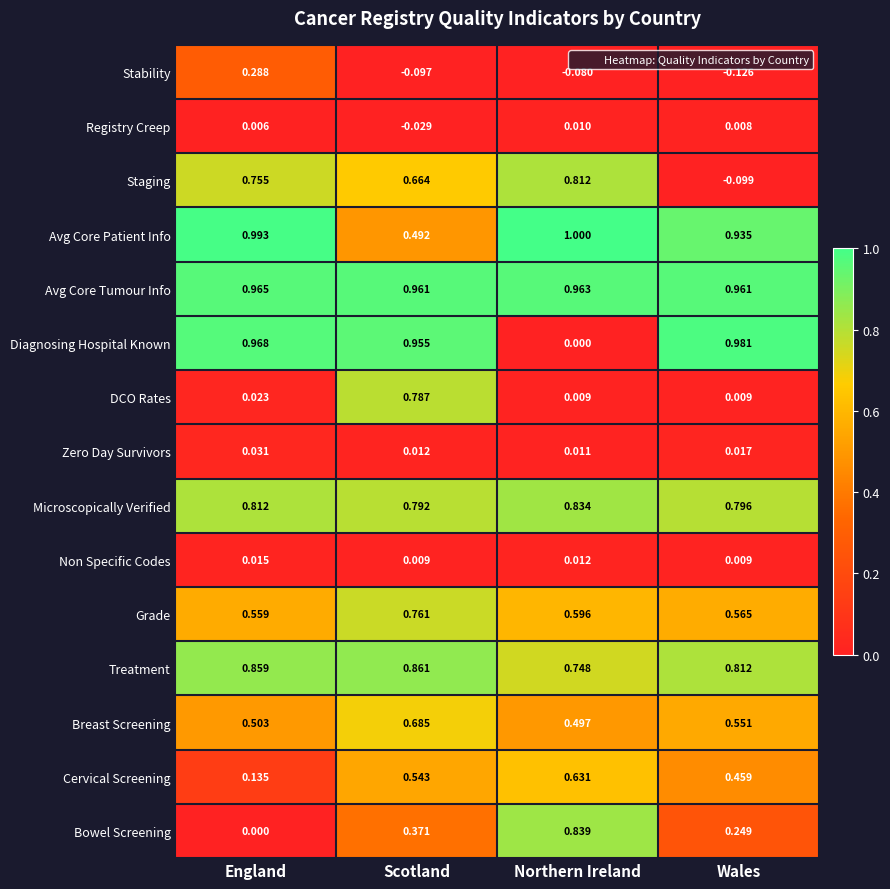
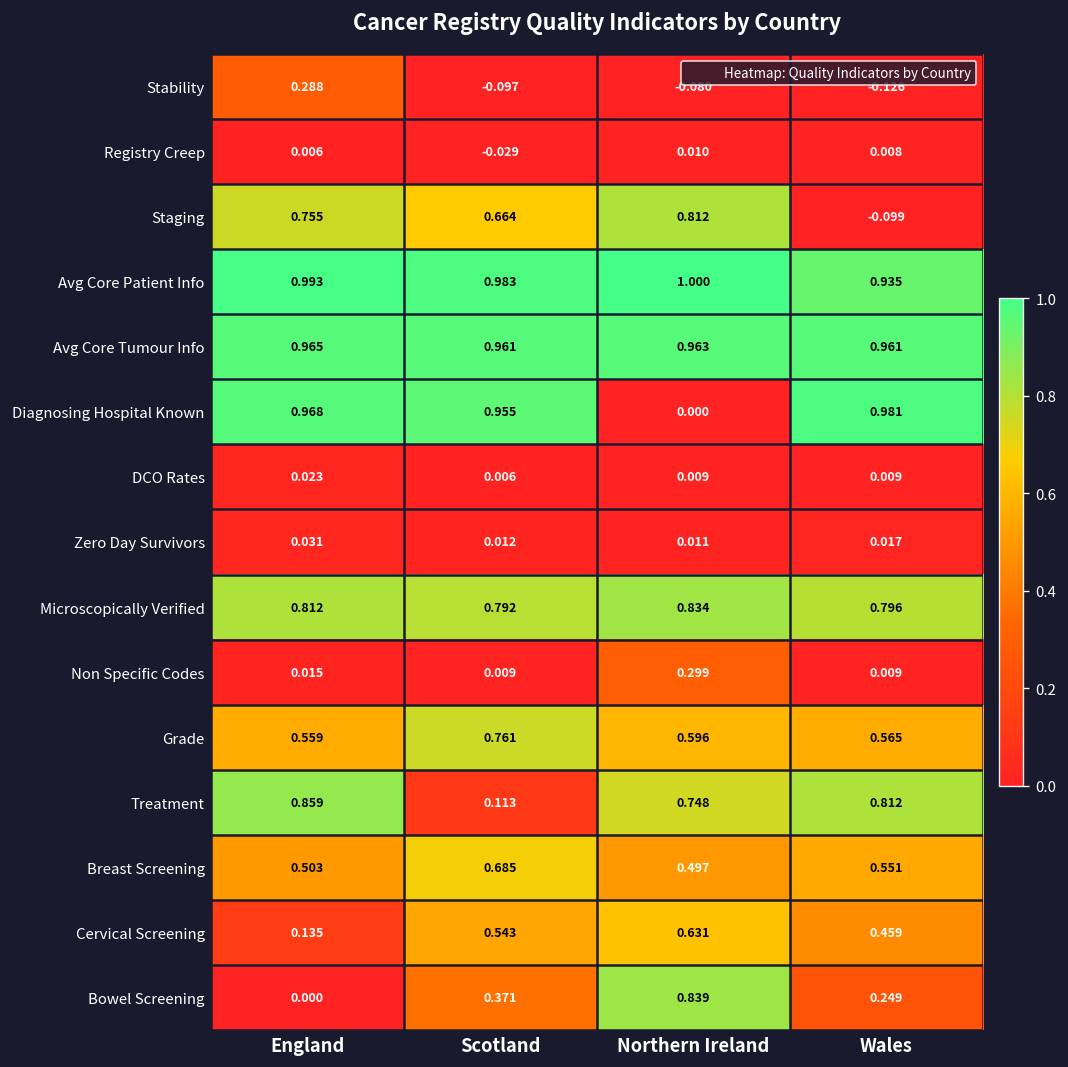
Avg Core Patient Info, Scotland: 0.492 -> 0.983
DCO Rates, Scotland: 0.787 -> 0.006
Non Specific Codes, Northern Ireland: 0.012 -> 0.299
Treatment, Scotland: 0.861 -> 0.113
